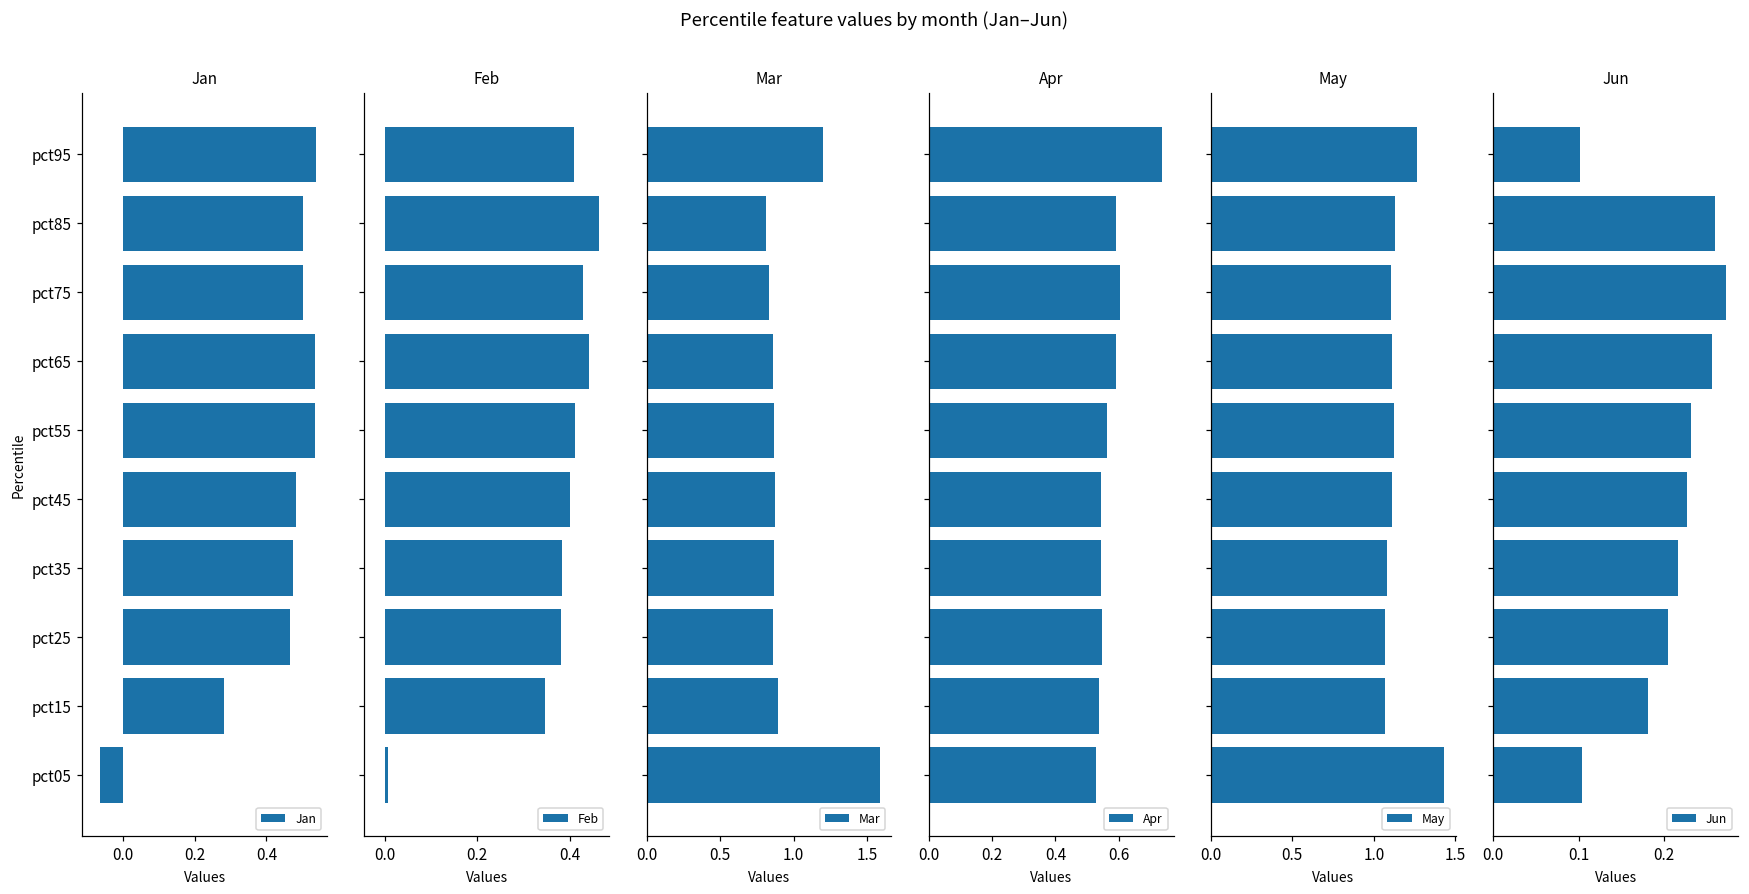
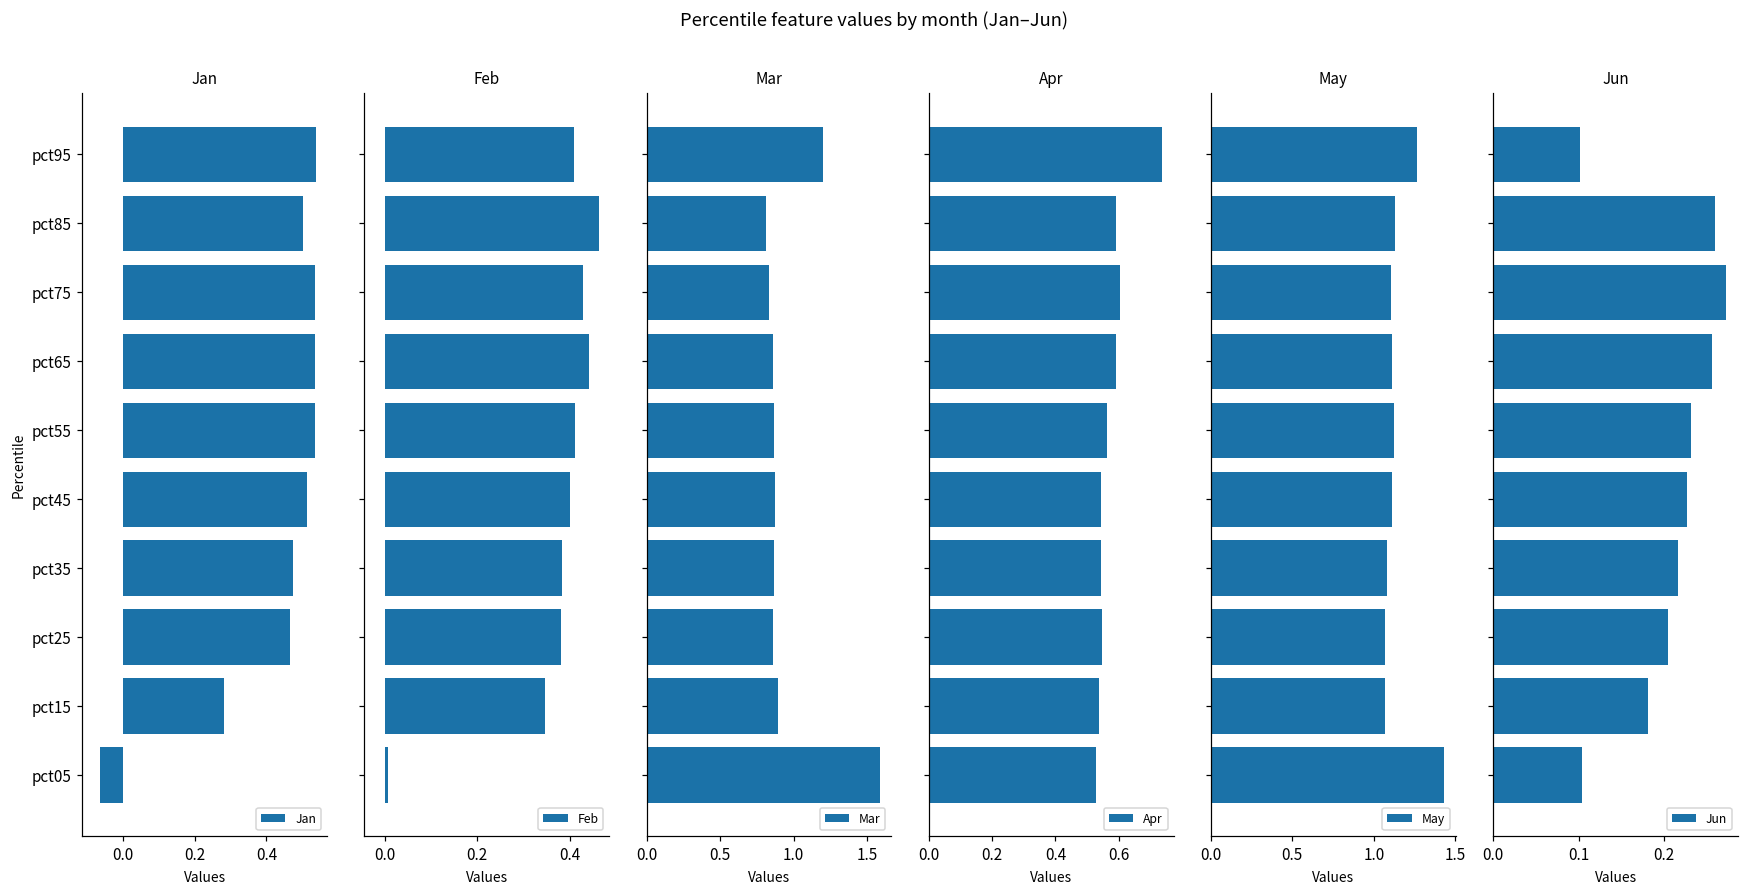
Jan, pct75: 0.50 -> 0.54
Jan, pct45: 0.48 -> 0.51
